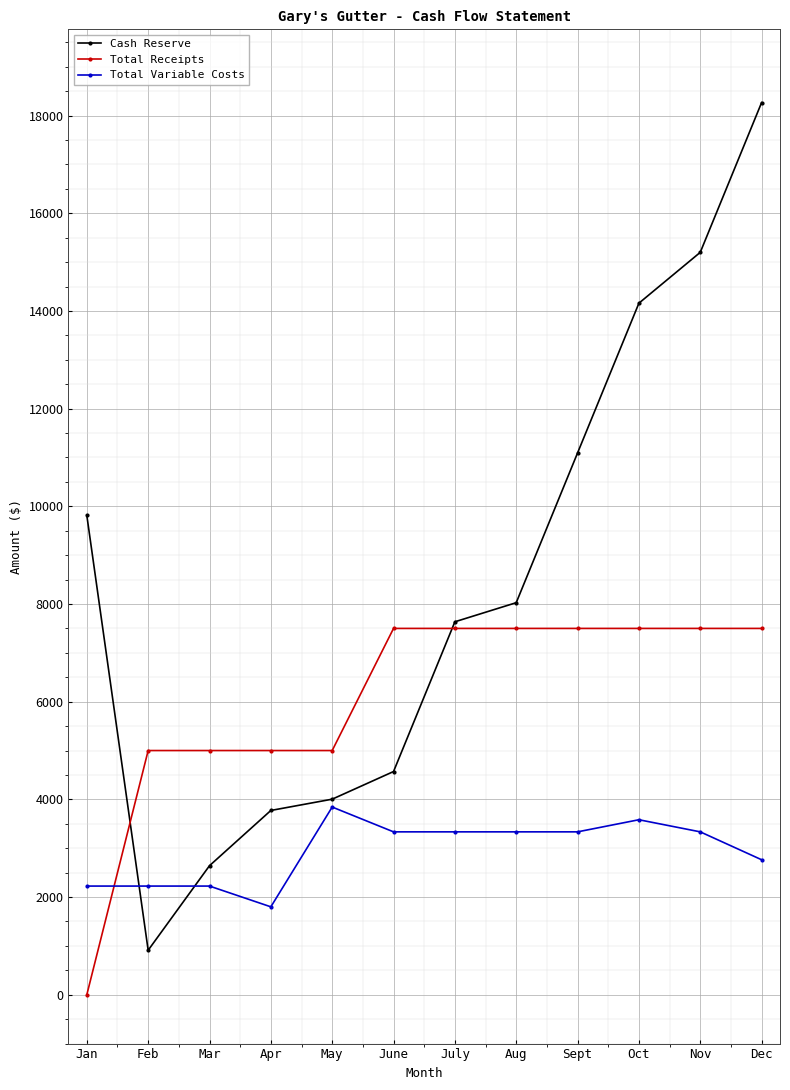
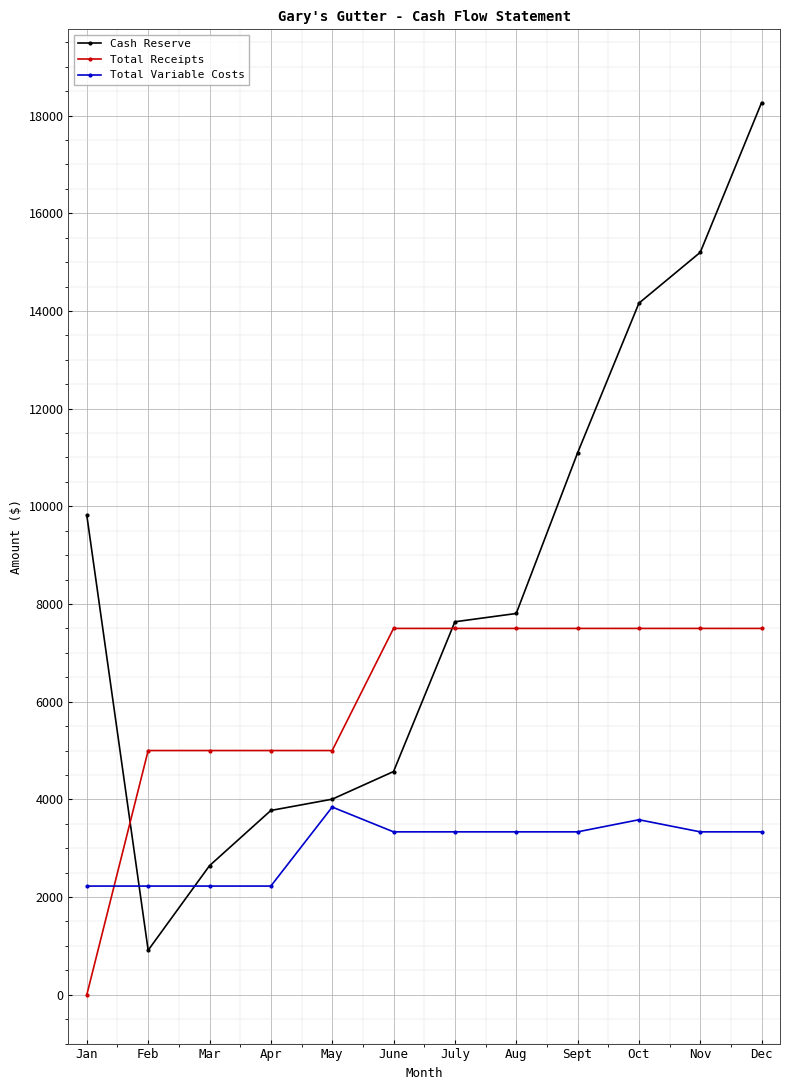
Total Variable Costs, Apr: 1800 -> 2200
Cash Reserve, Aug: 8000 -> 7800
Total Variable Costs, Dec: 2800 -> 3300
